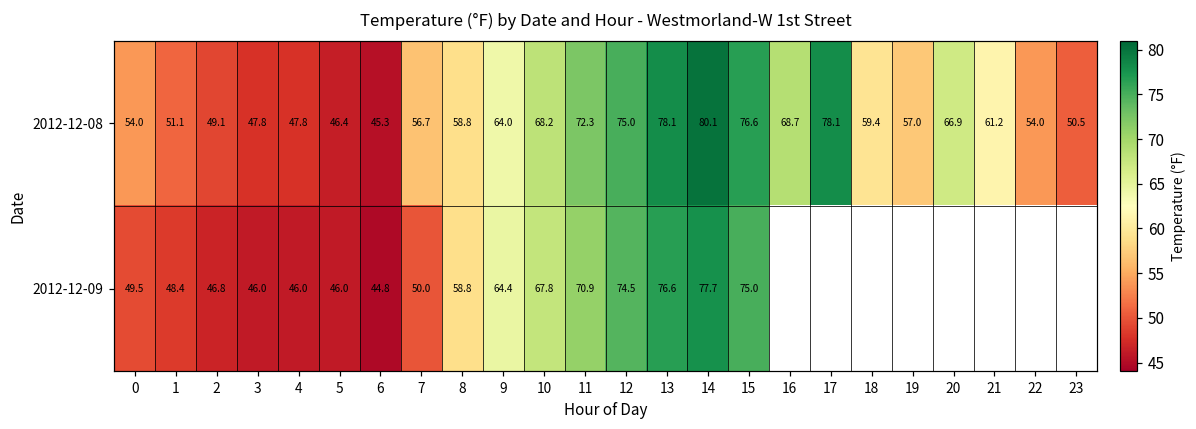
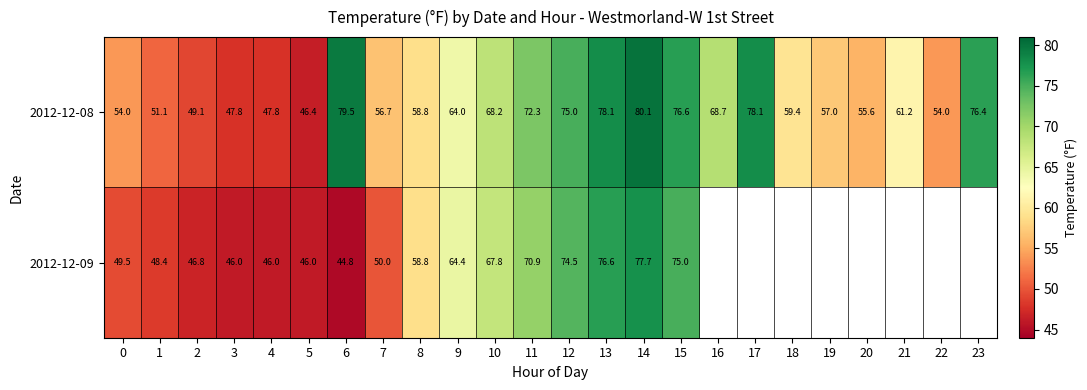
2012-12-08, 6: 45.3 -> 79.5
2012-12-08, 20: 66.9 -> 55.6
2012-12-08, 23: 50.5 -> 76.4
